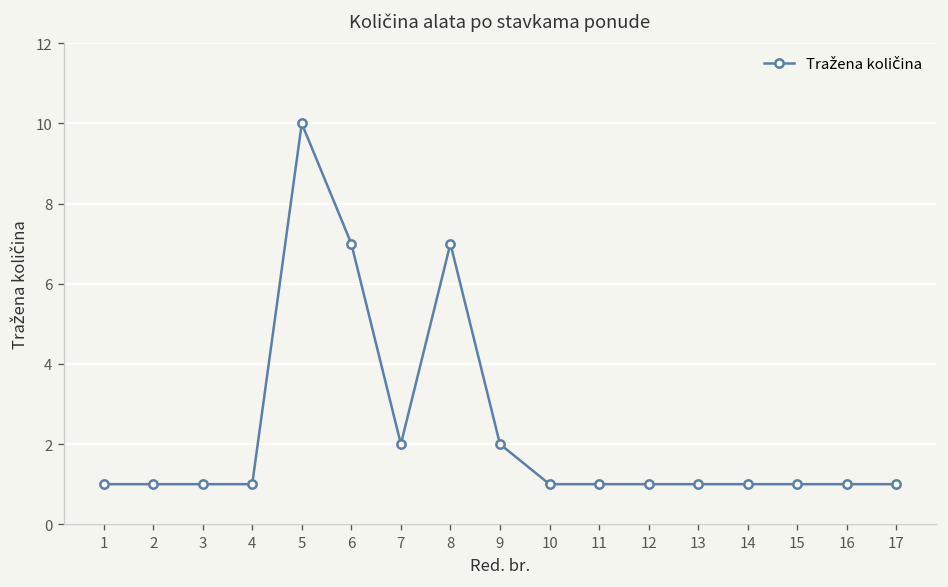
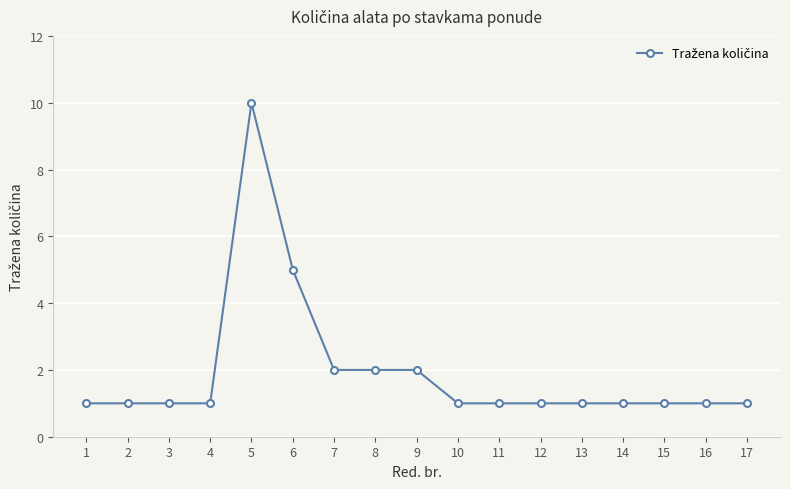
6: 7 -> 5
8: 7 -> 2
